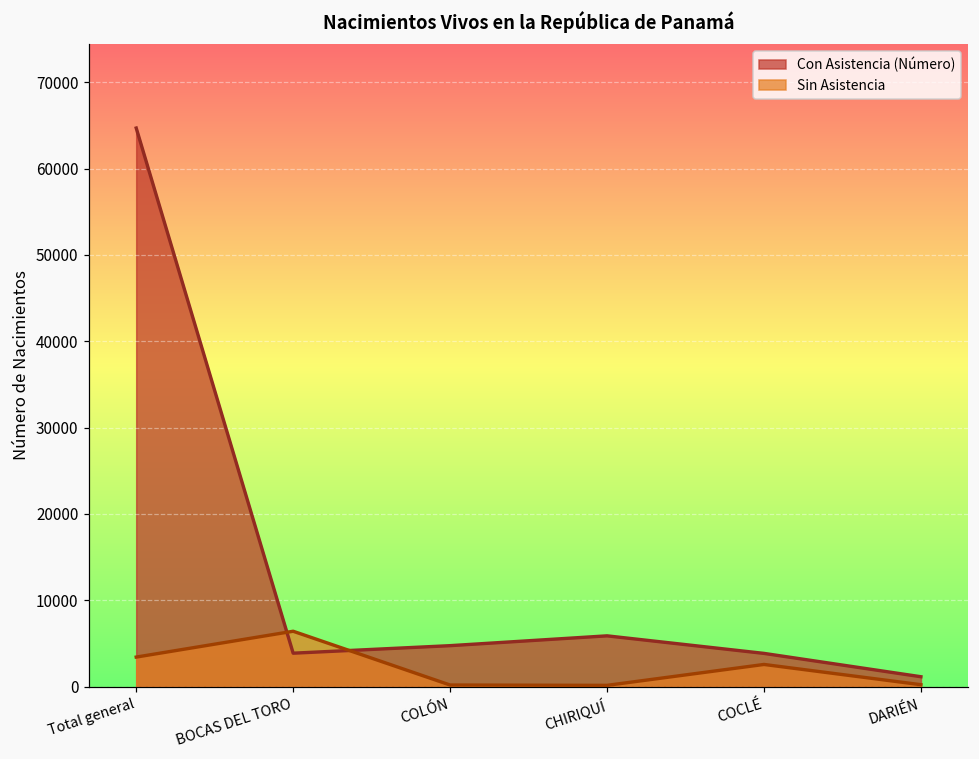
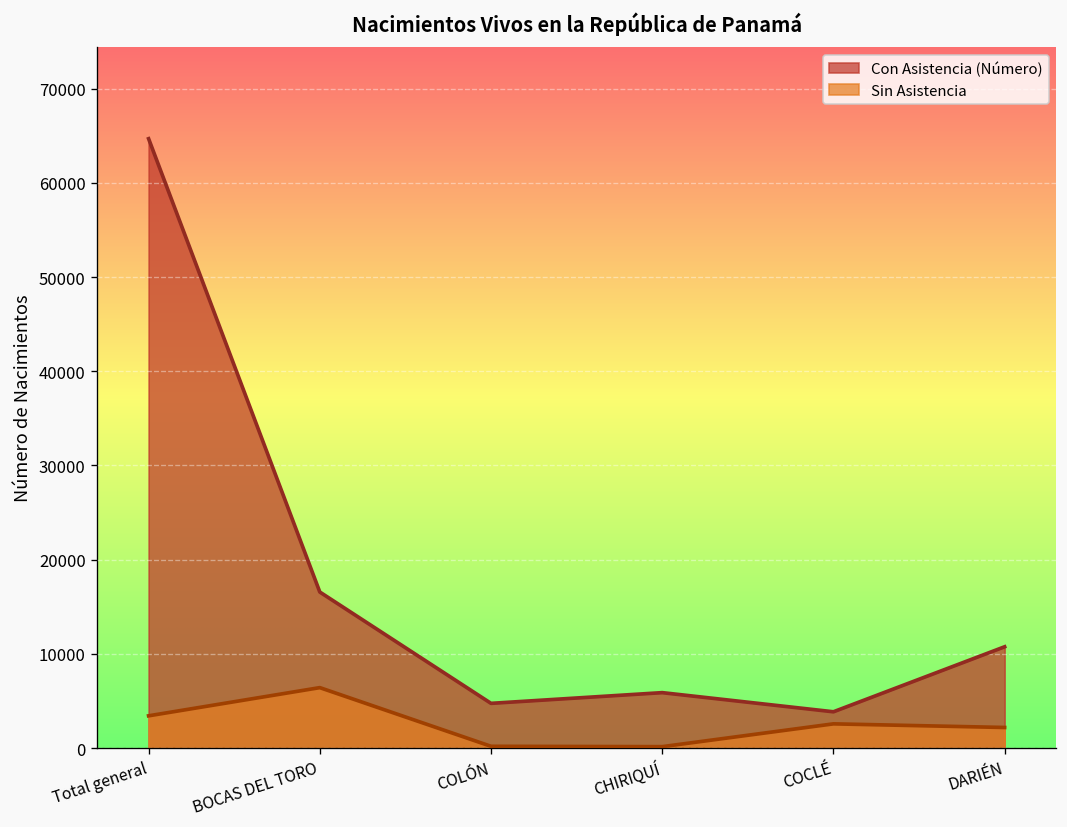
Con Asistencia (Número), BOCAS DEL TORO: 4000 -> 17000
Con Asistencia (Número), DARIÉN: 1000 -> 11000
Sin Asistencia, DARIÉN: 0 -> 2000
